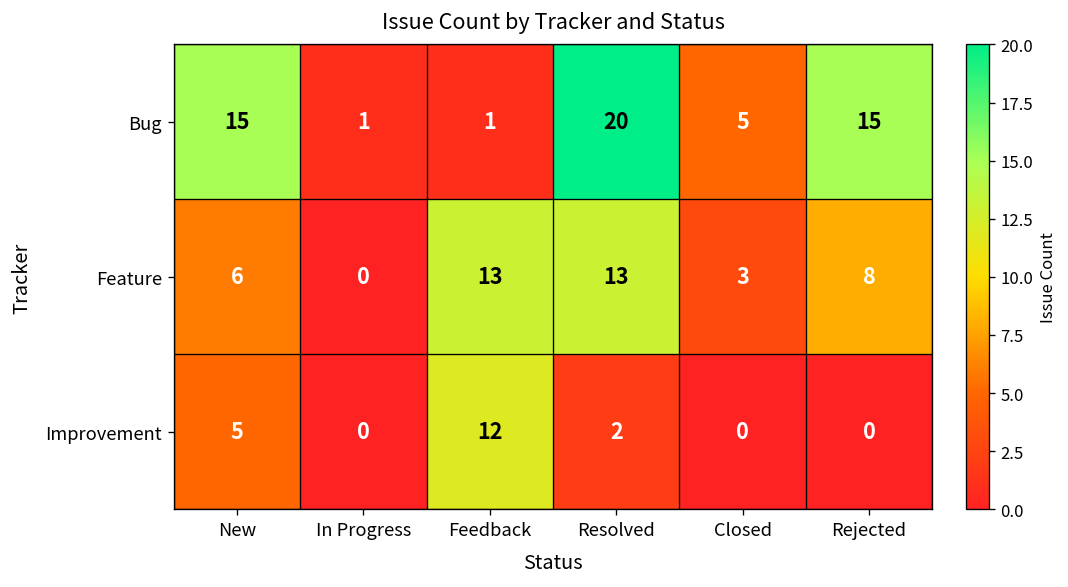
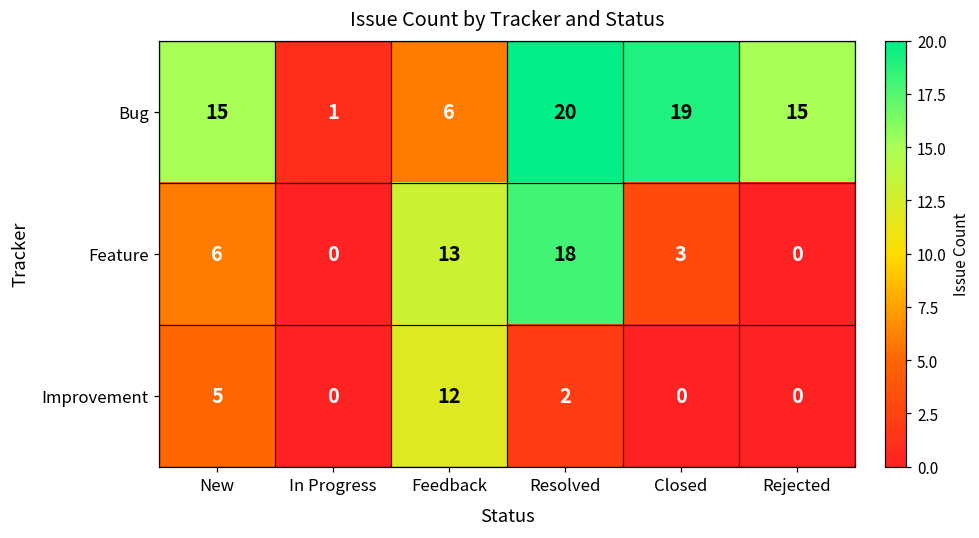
Bug, Feedback: 1 -> 6
Bug, Closed: 5 -> 19
Feature, Resolved: 13 -> 18
Feature, Rejected: 8 -> 0
